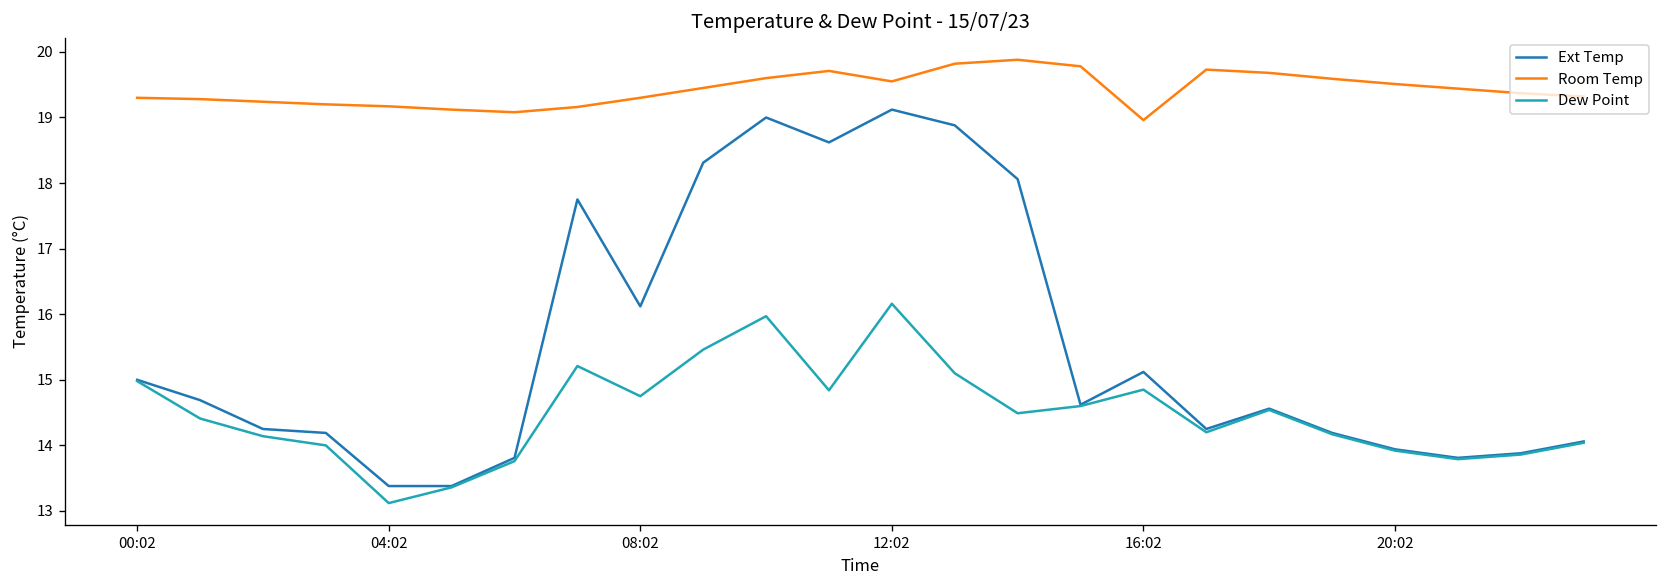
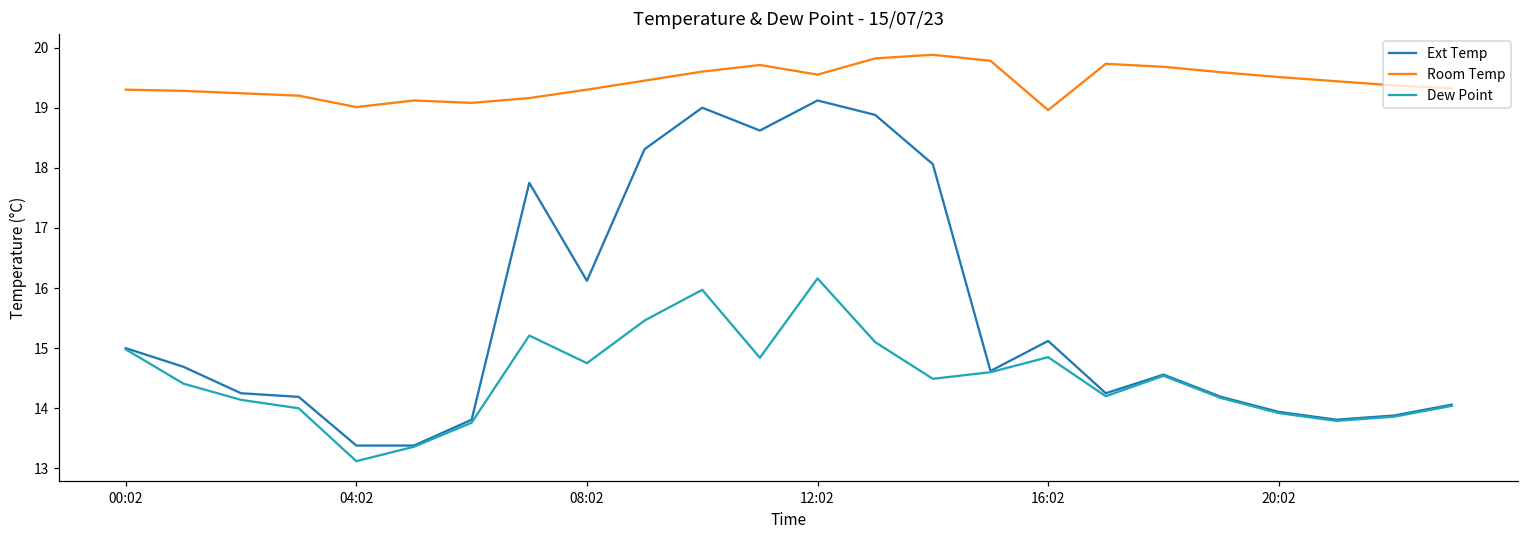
Room Temp, 04:02: 19.2 -> 19.0
